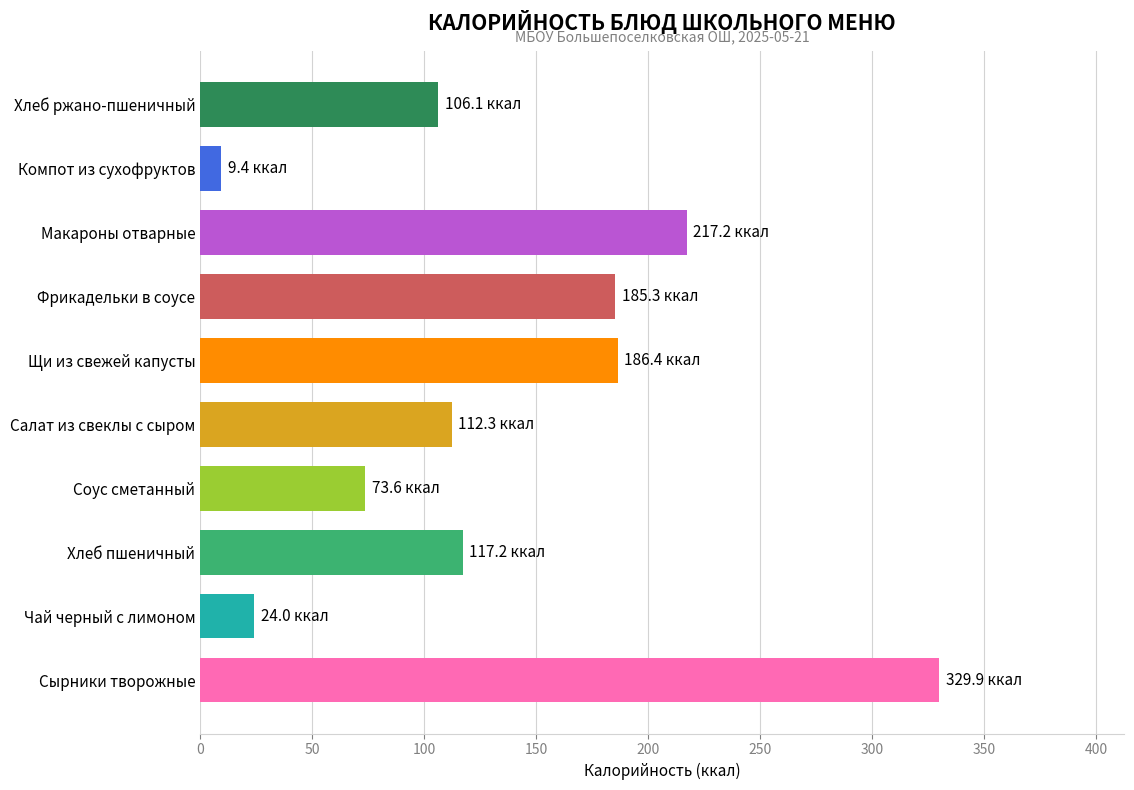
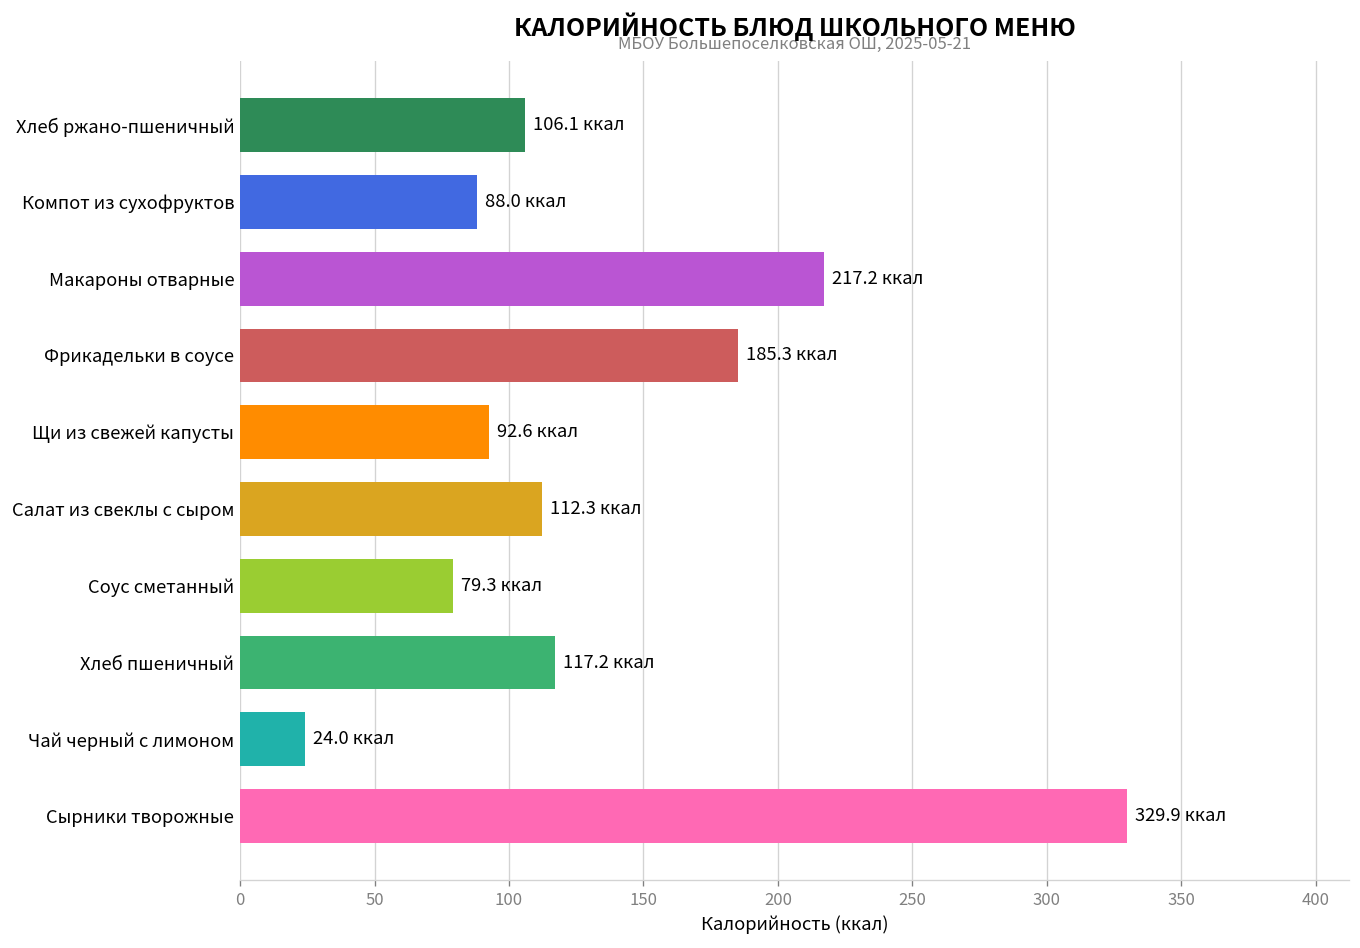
Компот из сухофруктов: 9.4 -> 88.0
Щи из свежей капусты: 186.4 -> 92.6
Соус сметанный: 73.6 -> 79.3
